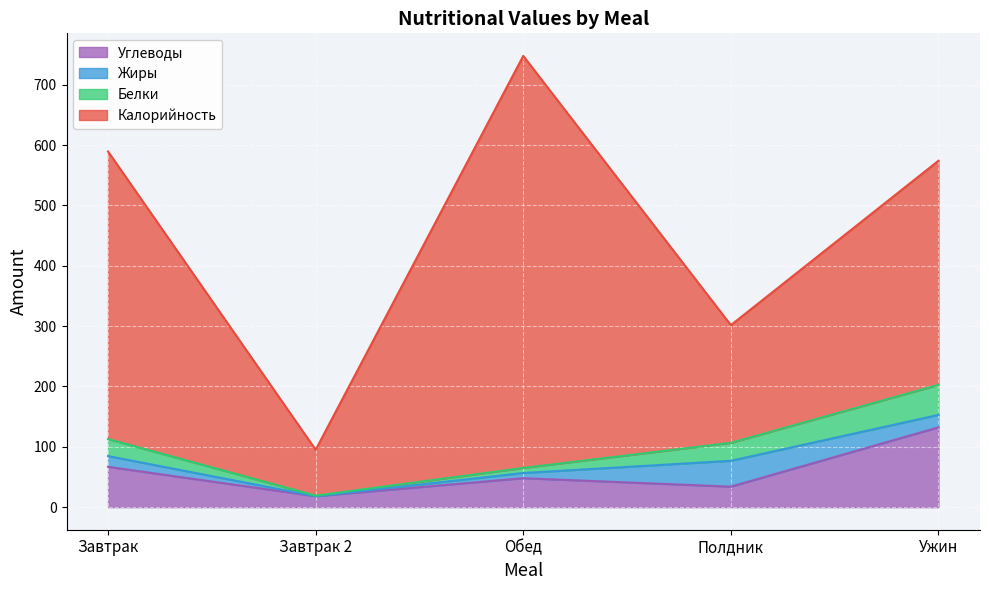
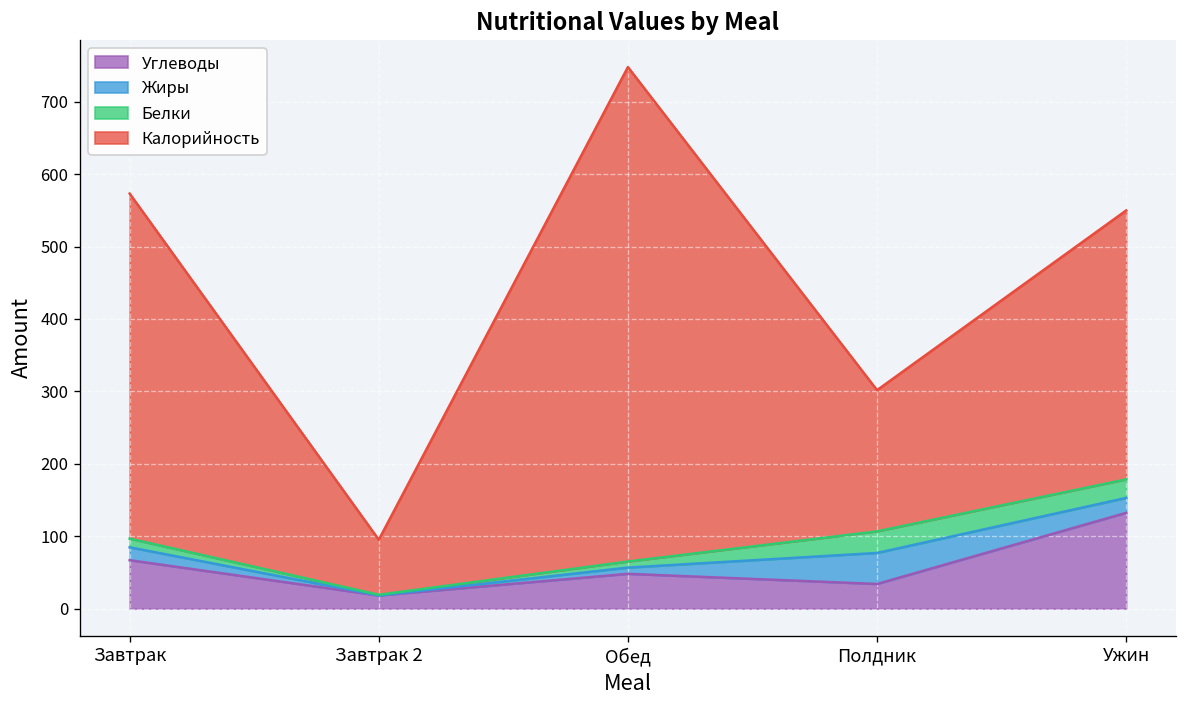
Белки, Завтрак: 30 -> 10
Белки, Ужин: 50 -> 30
